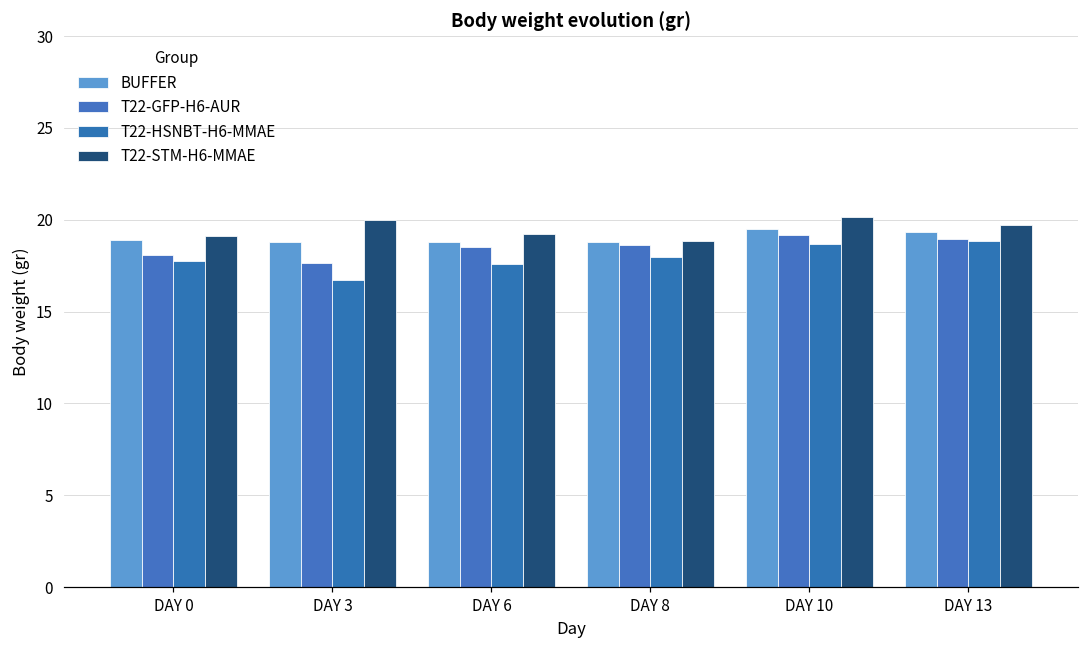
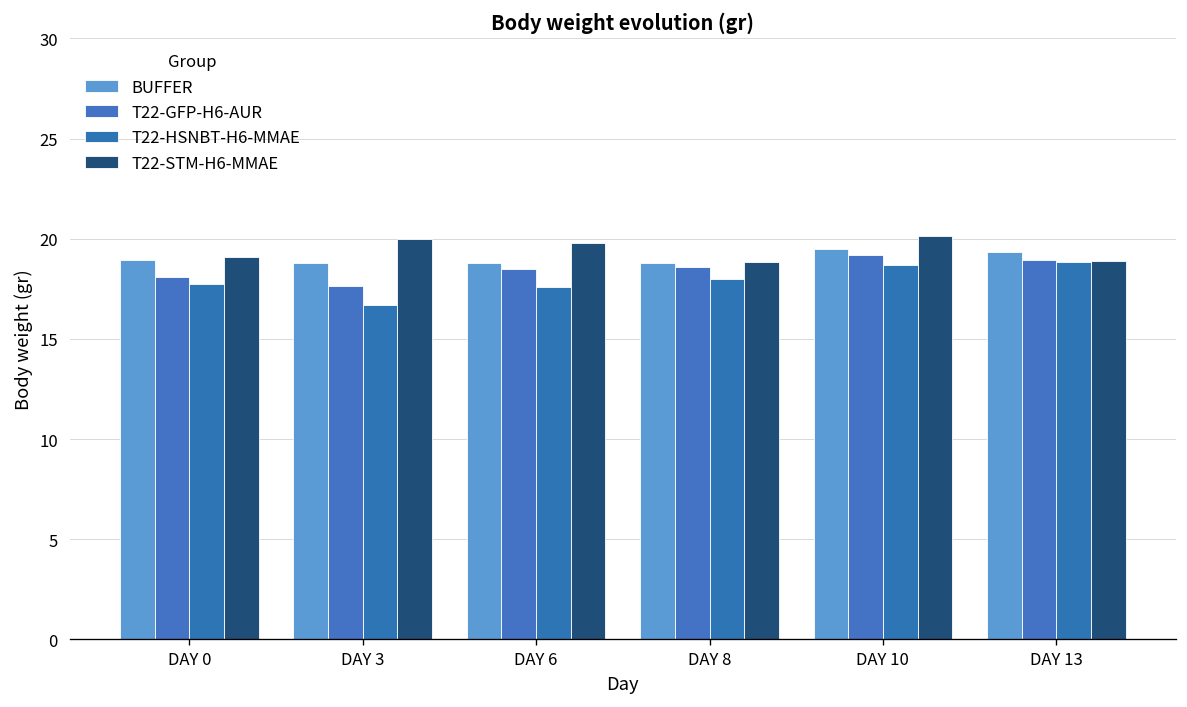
T22-STM-H6-MMAE, DAY 6: 19.2 -> 19.8
T22-STM-H6-MMAE, DAY 13: 19.7 -> 18.9
